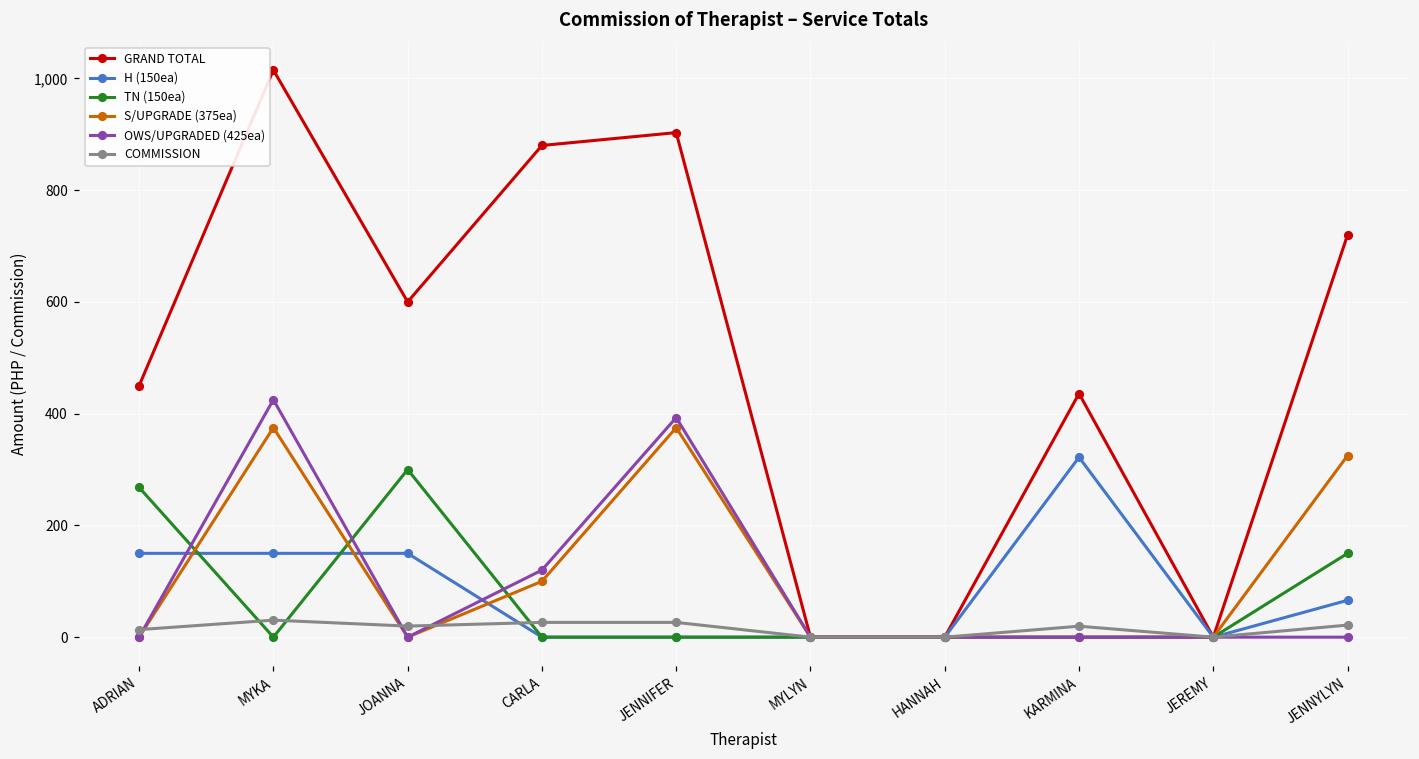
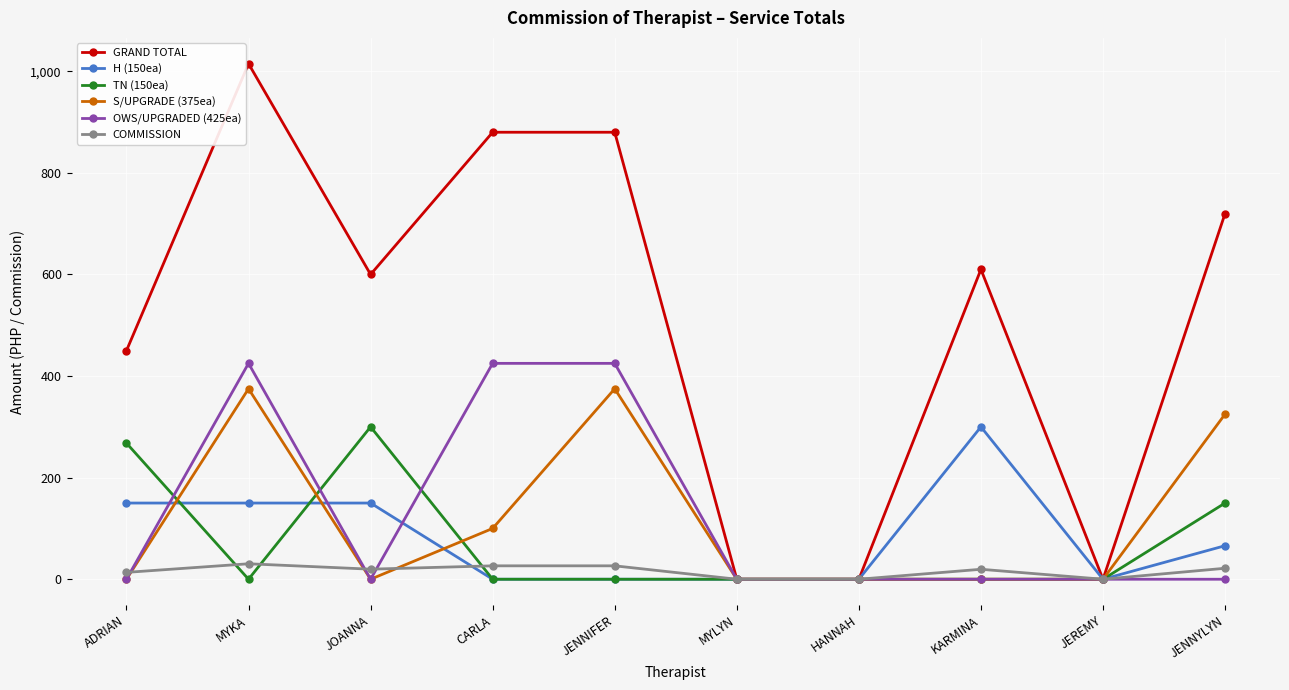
OWS/UPGRADED (425ea), CARLA: 120 -> 430
GRAND TOTAL, JENNIFER: 900 -> 880
OWS/UPGRADED (425ea), JENNIFER: 390 -> 430
GRAND TOTAL, KARMINA: 440 -> 610
H (150ea), KARMINA: 320 -> 300
